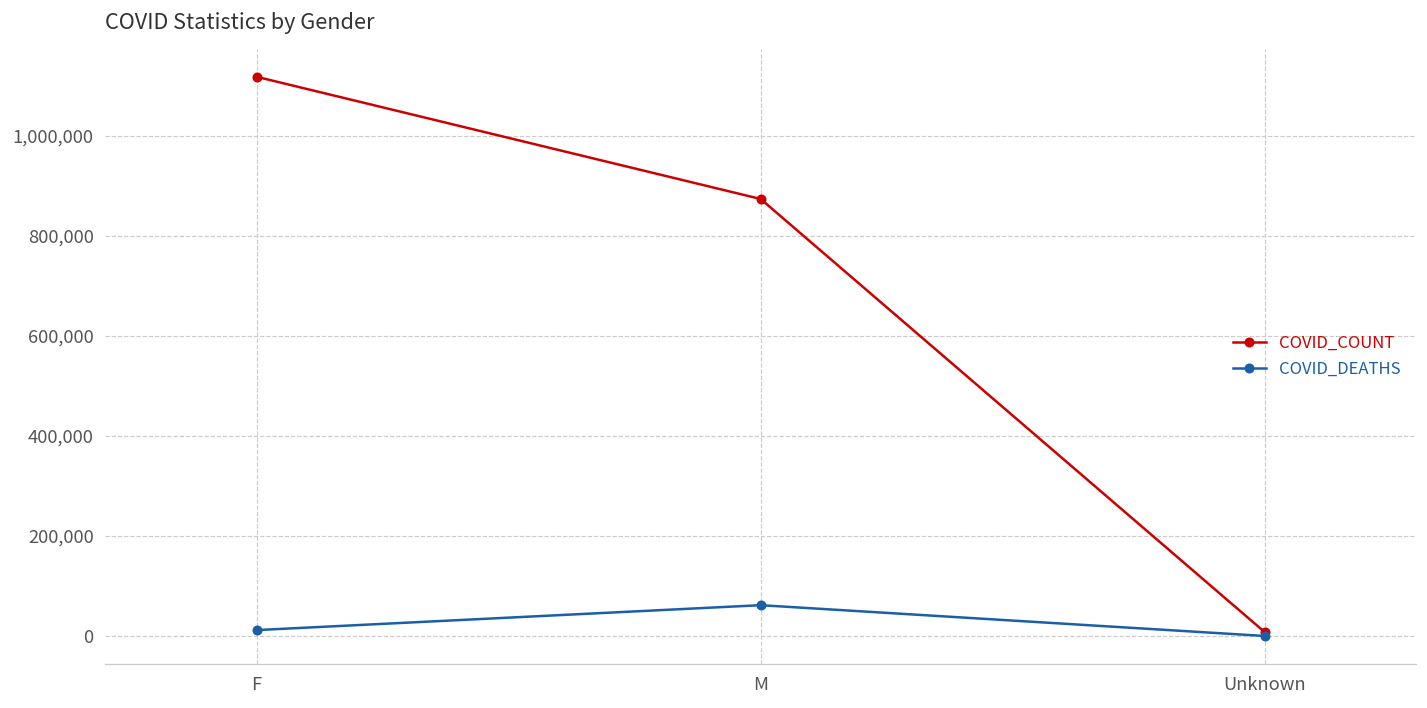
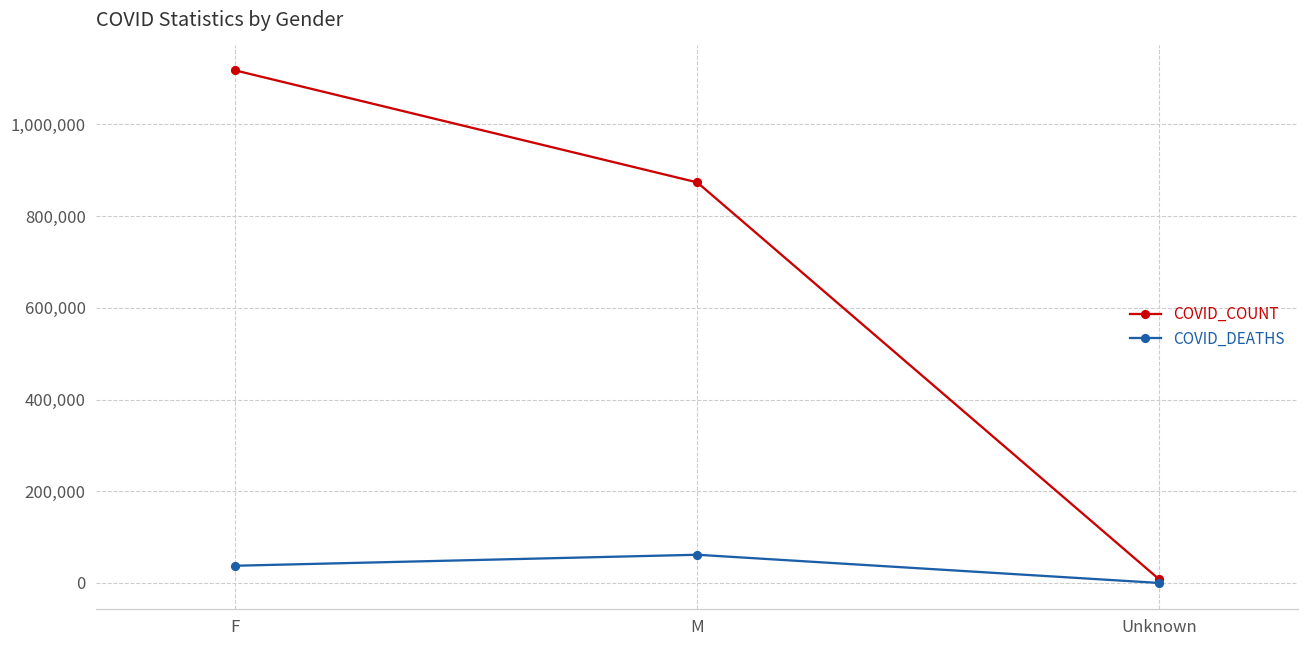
COVID_DEATHS, F: 10,000 -> 40,000
